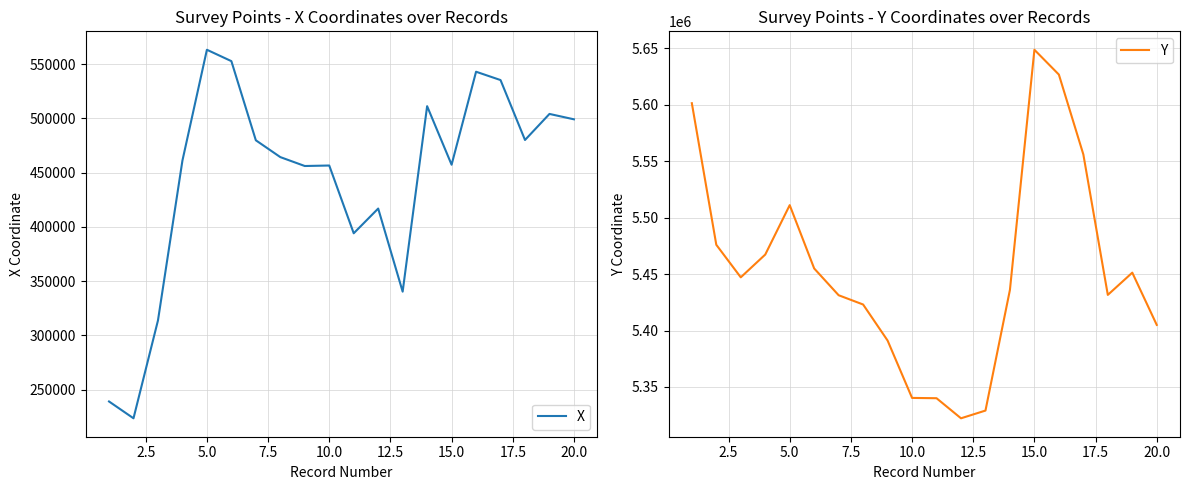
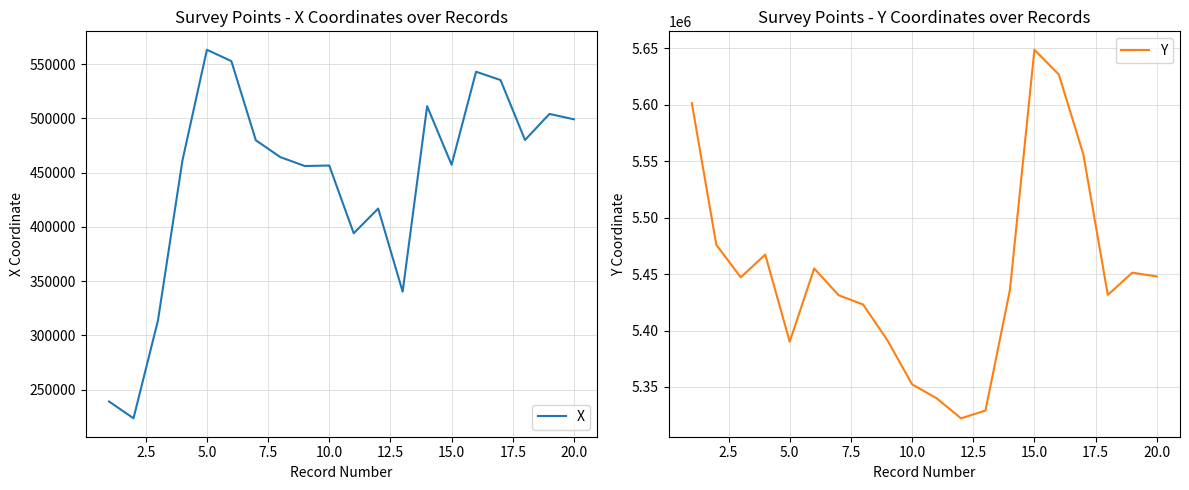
Survey Points - Y Coordinates over Records, 5.0: 5511000 -> 5390000
Survey Points - Y Coordinates over Records, 10.0: 5340000 -> 5352000
Survey Points - Y Coordinates over Records, 20.0: 5405000 -> 5448000
